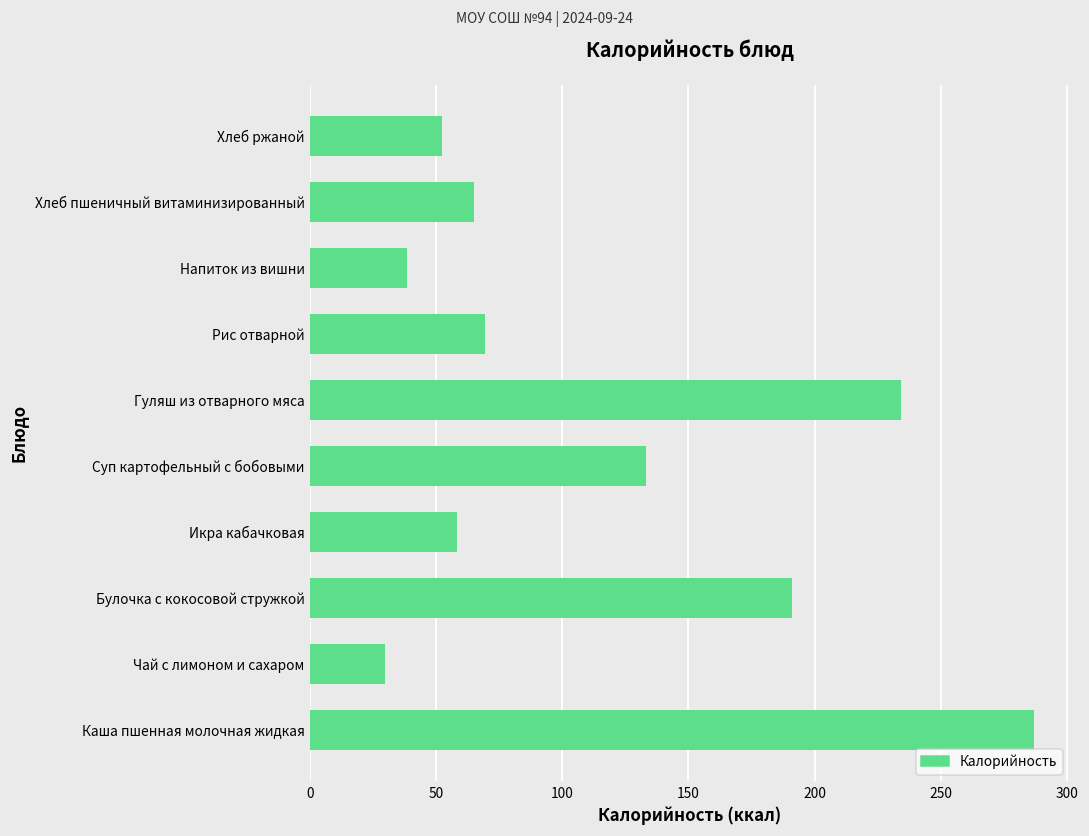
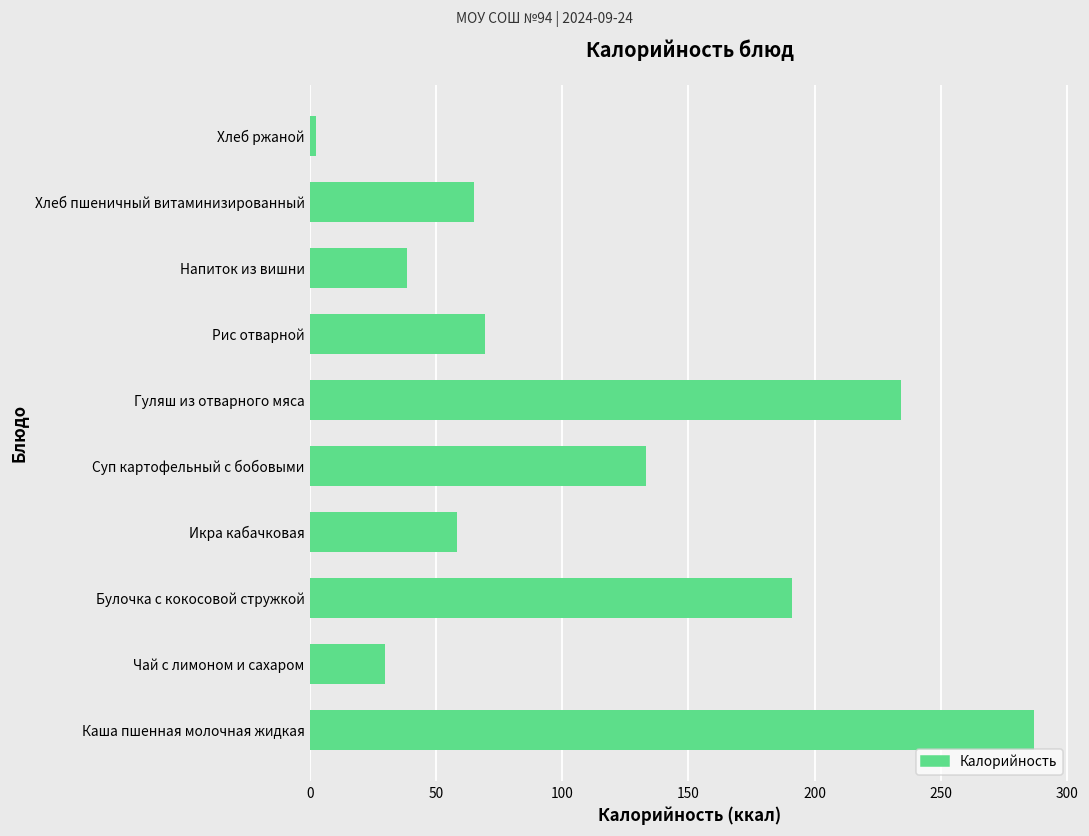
Хлеб ржаной: 52 -> 2
